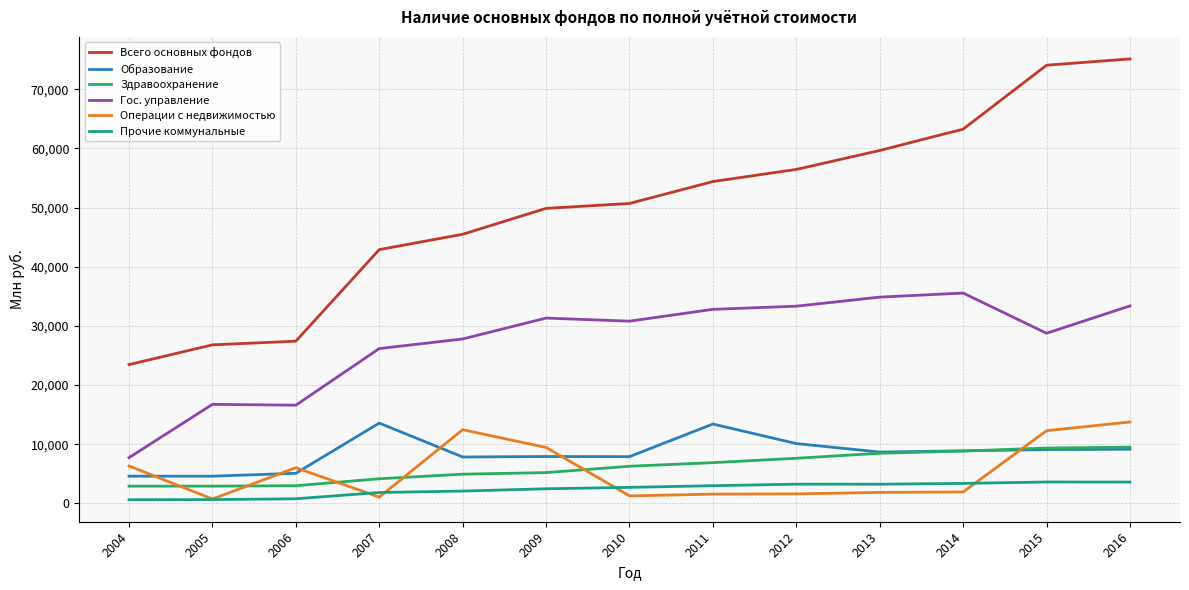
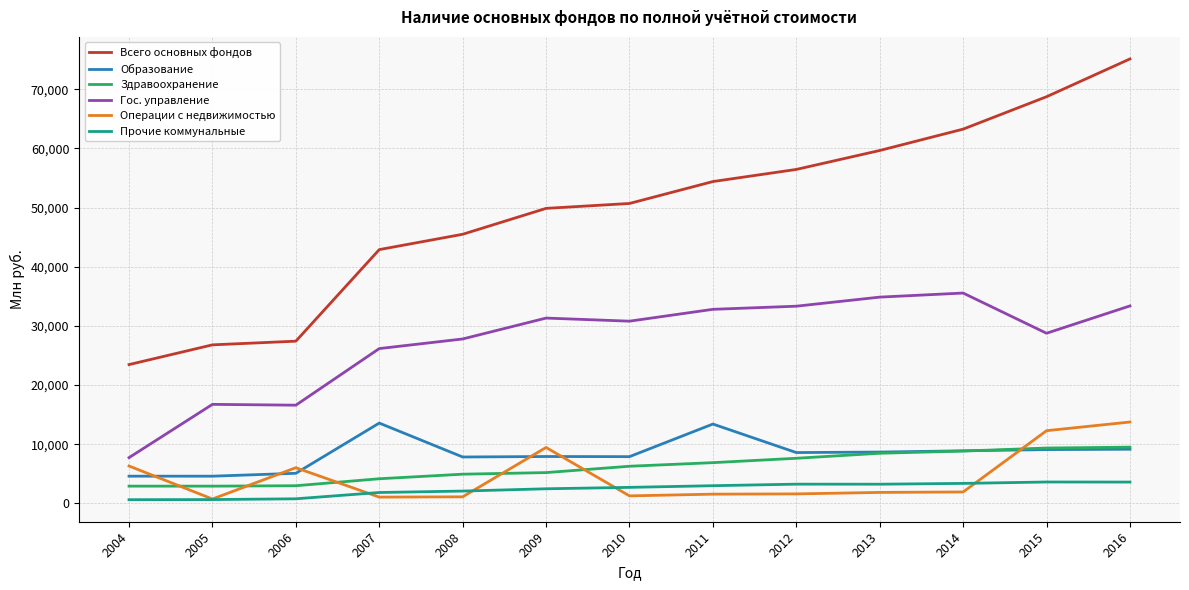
Операции с недвижимостью, 2008: 12,000 -> 1,000
Образование, 2012: 10,000 -> 9,000
Всего основных фондов, 2015: 74,000 -> 69,000
